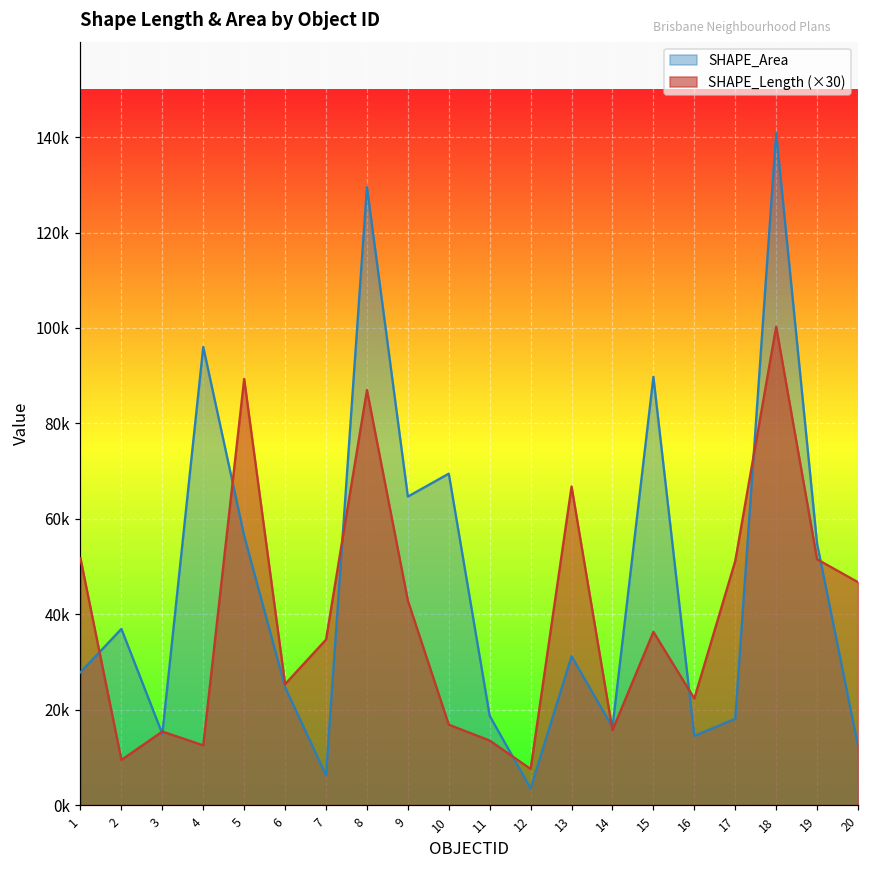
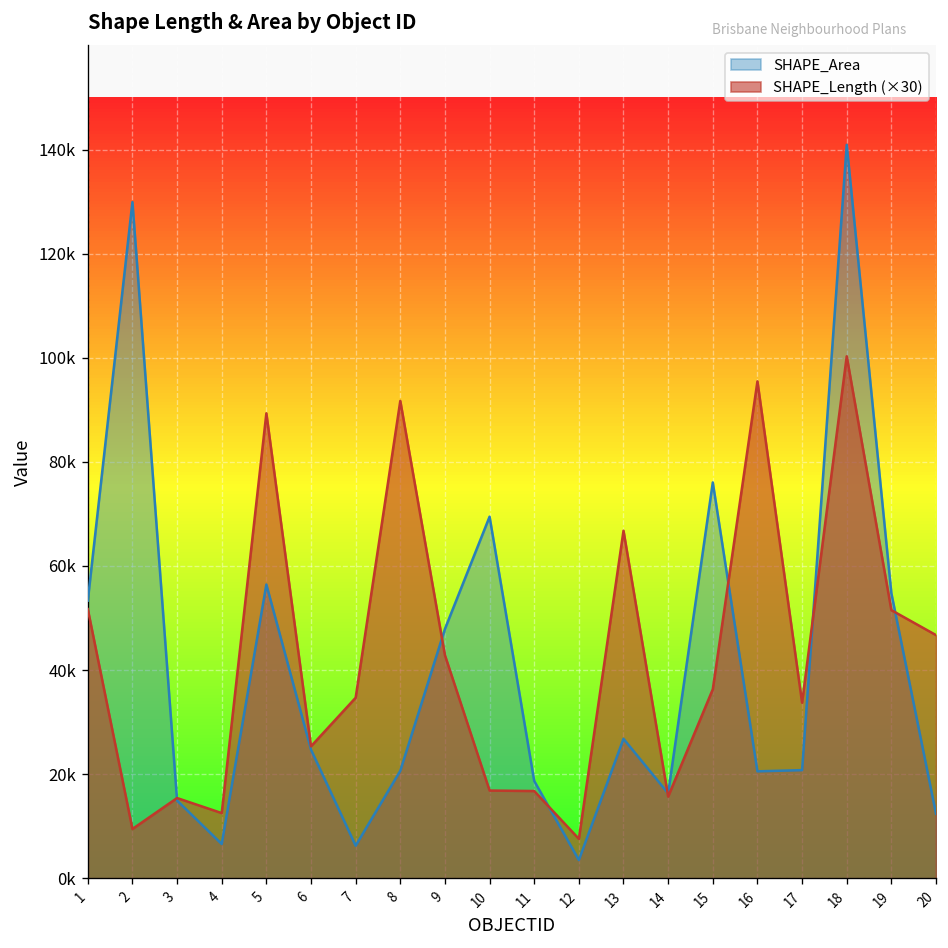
SHAPE_Area, 1: 28000 -> 53000
SHAPE_Area, 2: 37000 -> 130000
SHAPE_Area, 4: 96000 -> 7000
SHAPE_Area, 8: 130000 -> 21000
SHAPE_Length (×30), 8: 87000 -> 92000
SHAPE_Area, 9: 65000 -> 48000
SHAPE_Length (×30), 11: 14000 -> 17000
SHAPE_Area, 13: 31000 -> 27000
SHAPE_Area, 15: 90000 -> 76000
SHAPE_Area, 16: 15000 -> 21000
SHAPE_Length (×30), 16: 22000 -> 95000
SHAPE_Area, 17: 18000 -> 21000
SHAPE_Length (×30), 17: 51000 -> 34000
